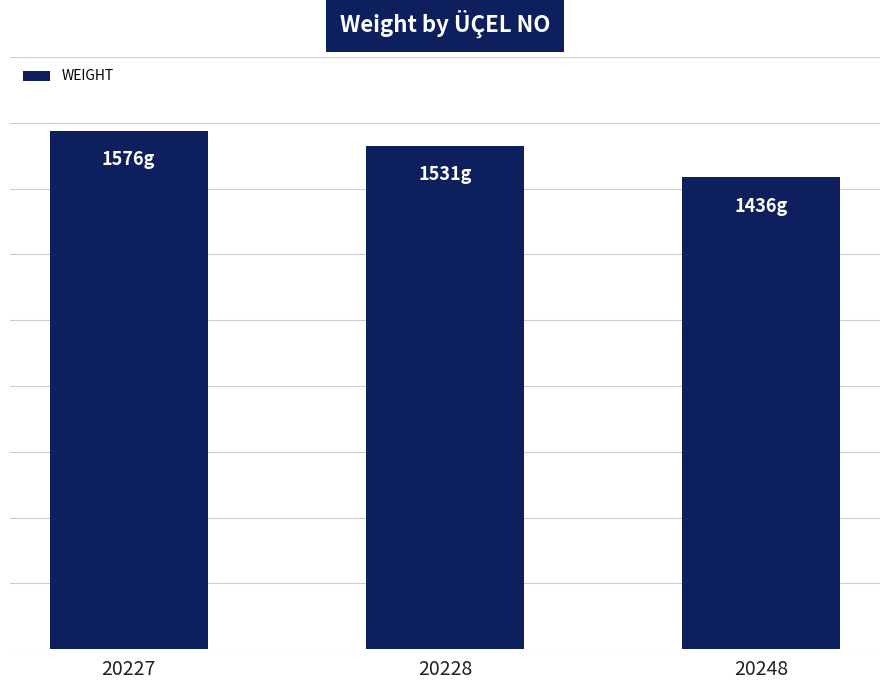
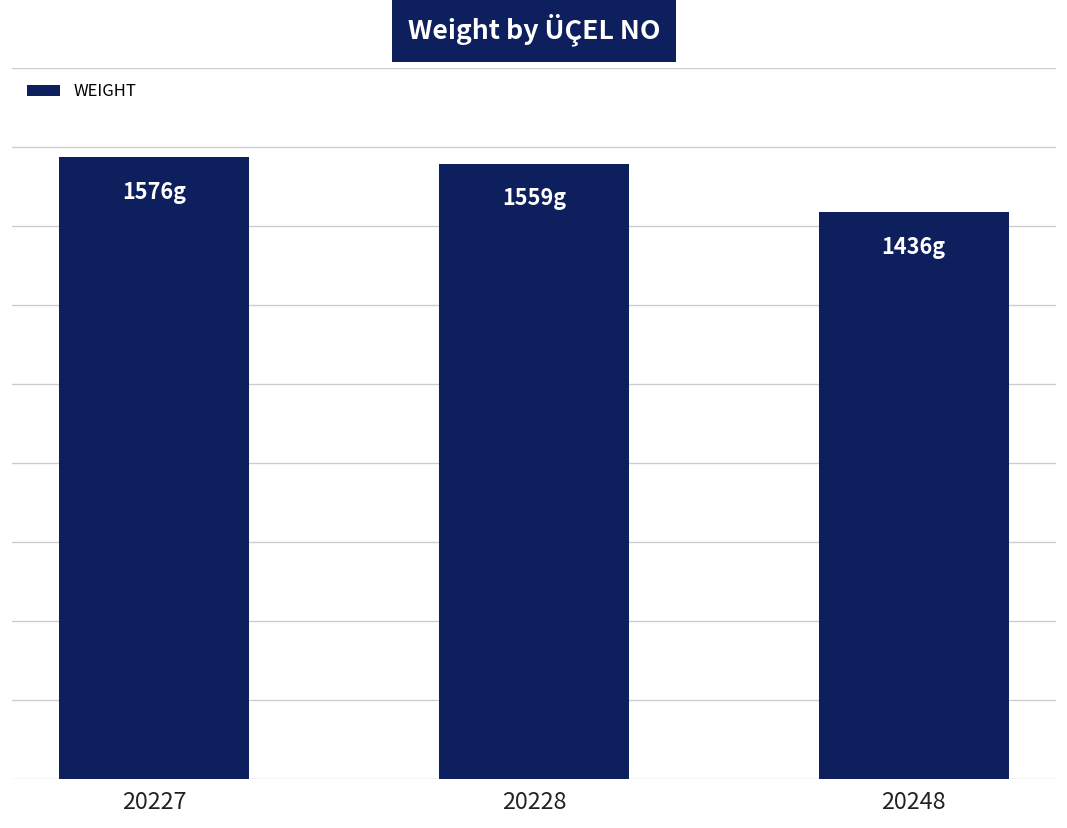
20228: 1531g -> 1559g
